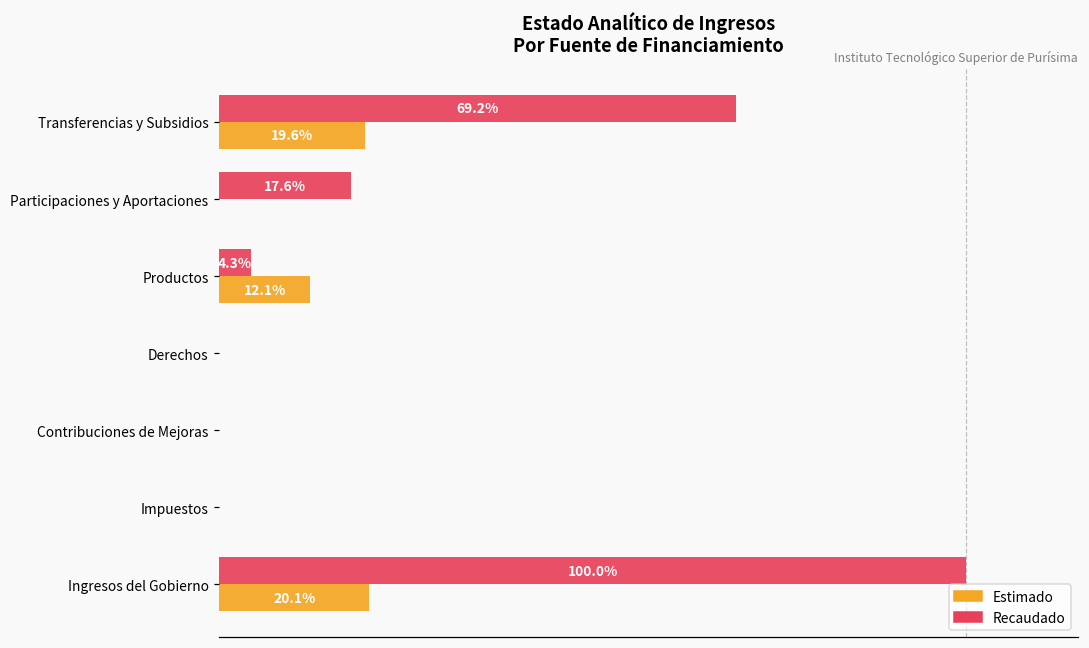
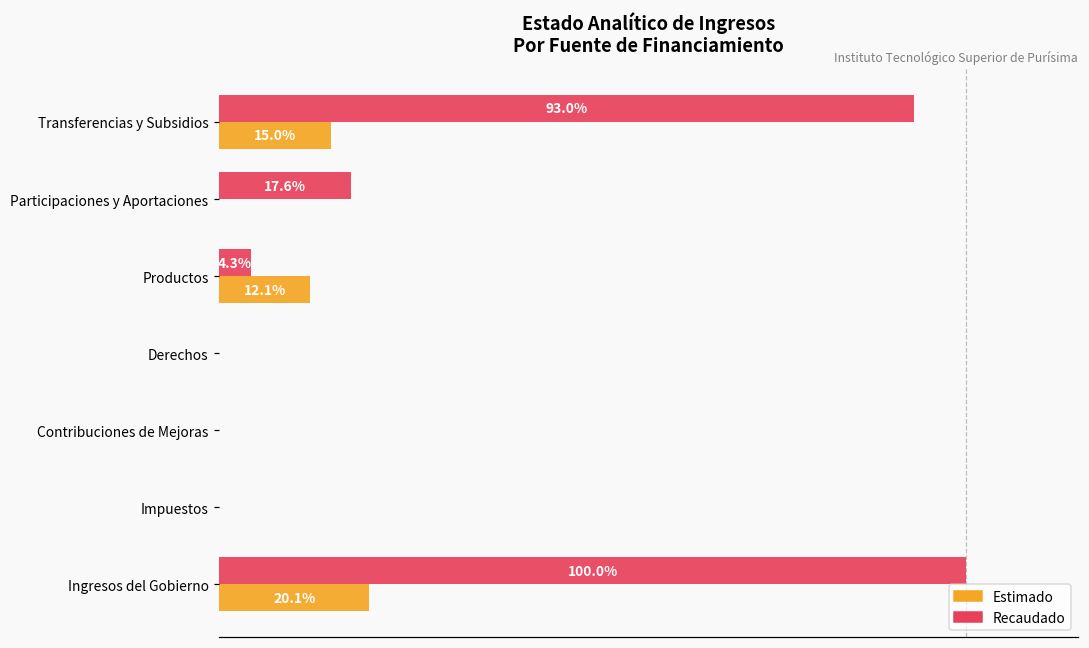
Recaudado, Transferencias y Subsidios: 69.2% -> 93.0%
Estimado, Transferencias y Subsidios: 19.6% -> 15.0%
